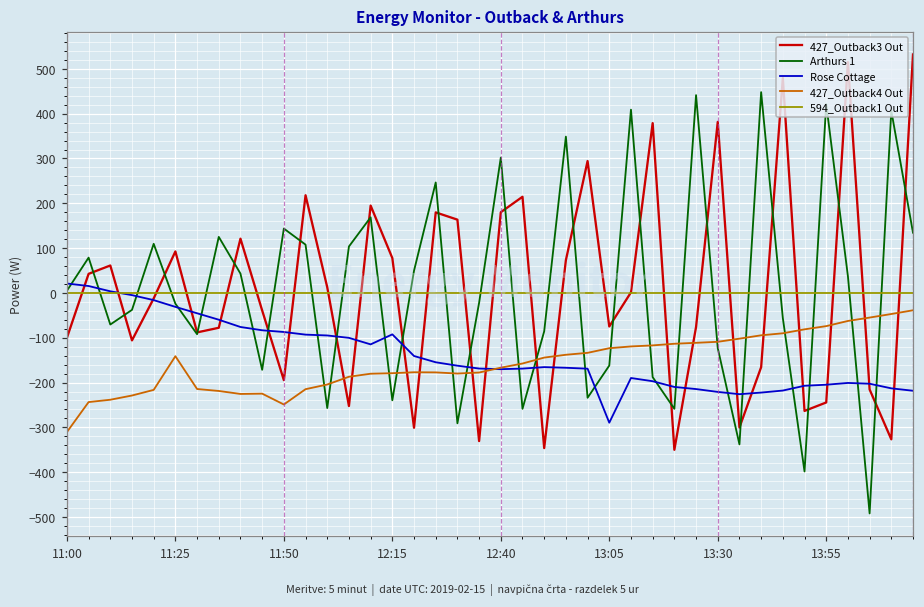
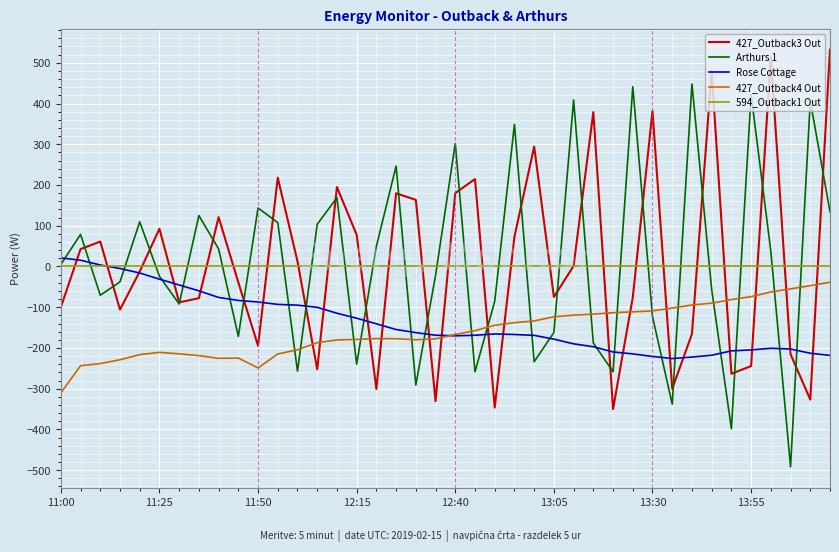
427_Outback4 Out, 11:25: -140 -> -210
Rose Cottage, 12:15: -90 -> -130
Rose Cottage, 13:05: -290 -> -180
